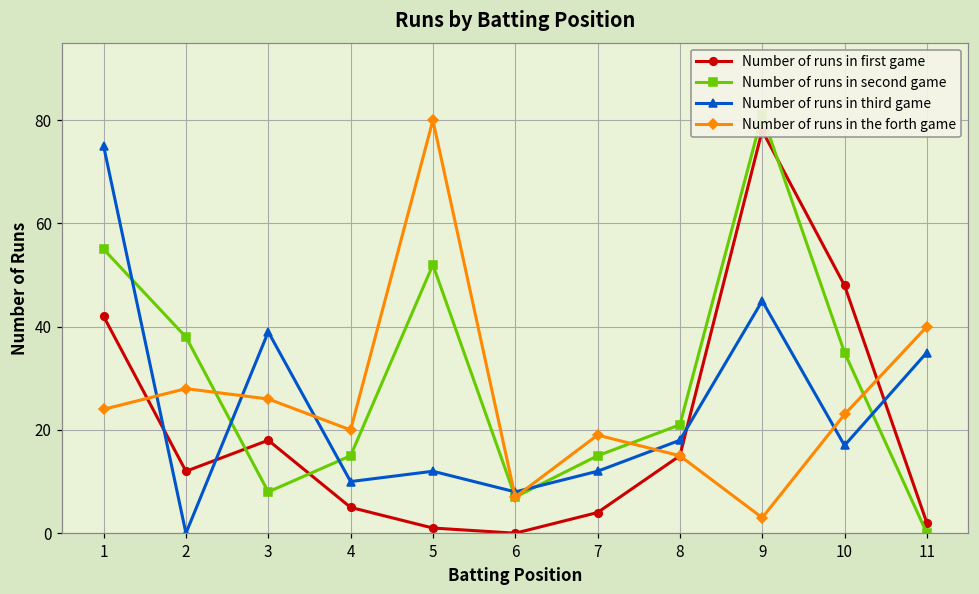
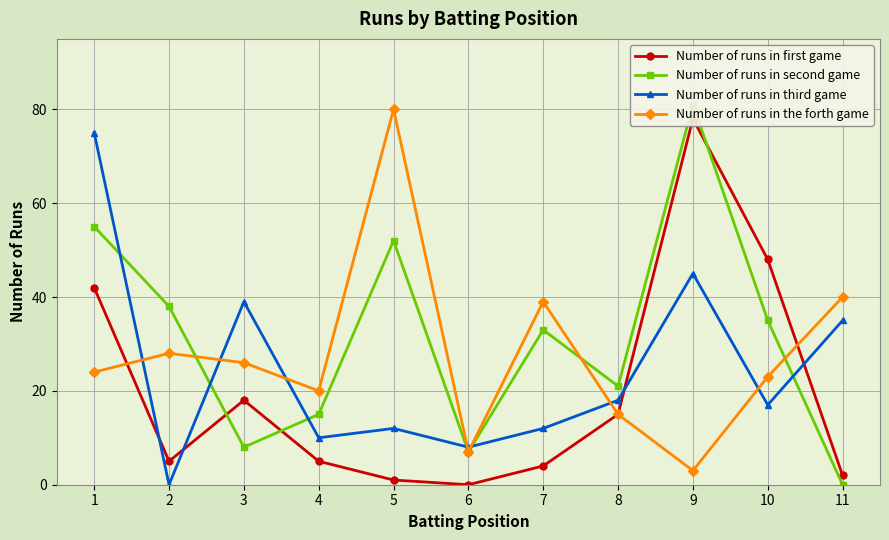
Number of runs in first game, 2: 12 -> 5
Number of runs in second game, 7: 15 -> 33
Number of runs in the forth game, 7: 19 -> 39
